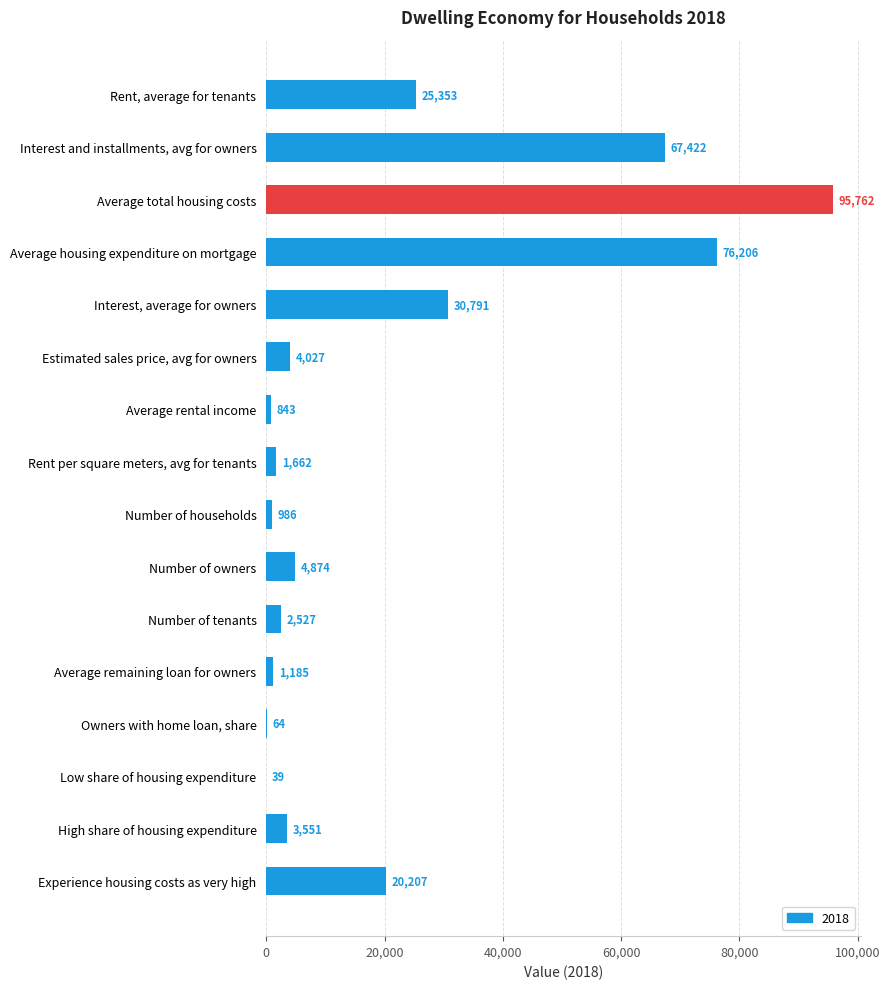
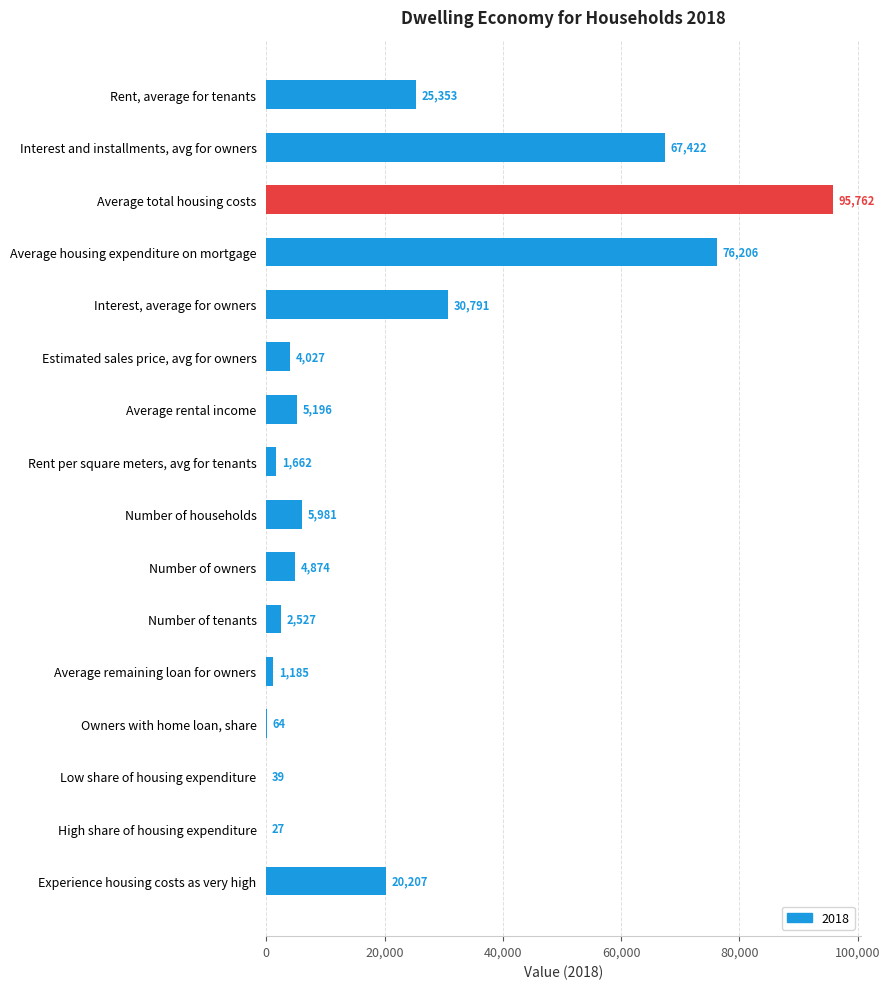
Average rental income: 843 -> 5,196
Number of households: 986 -> 5,981
High share of housing expenditure: 3,551 -> 27
